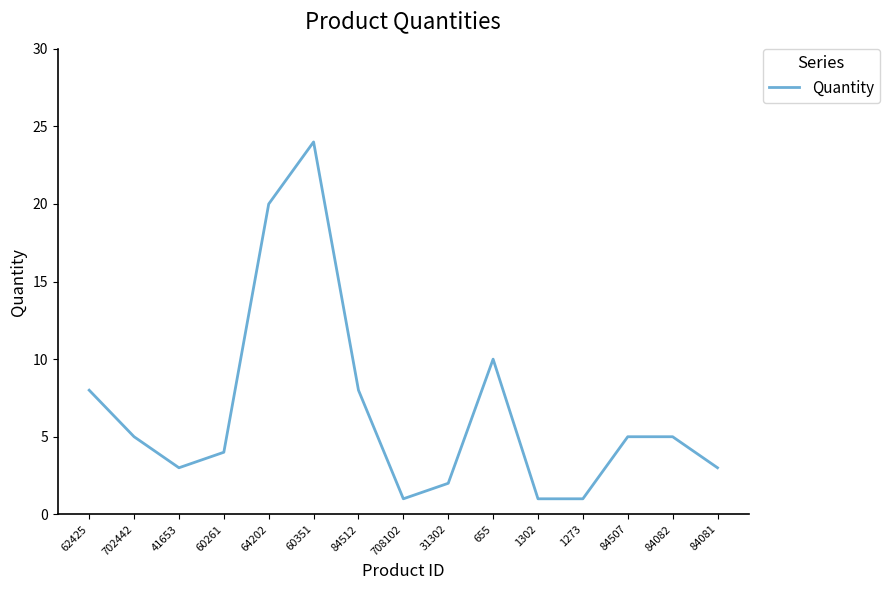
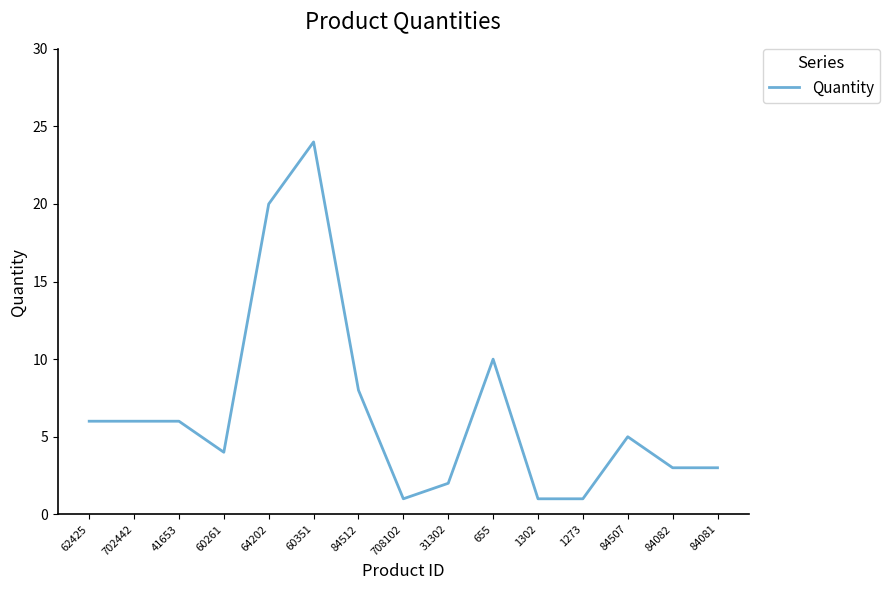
62425: 8 -> 6
702442: 5 -> 6
41653: 3 -> 6
84082: 5 -> 3
